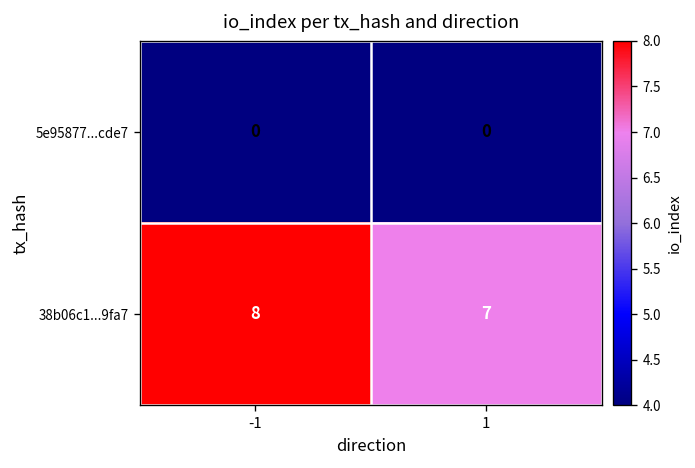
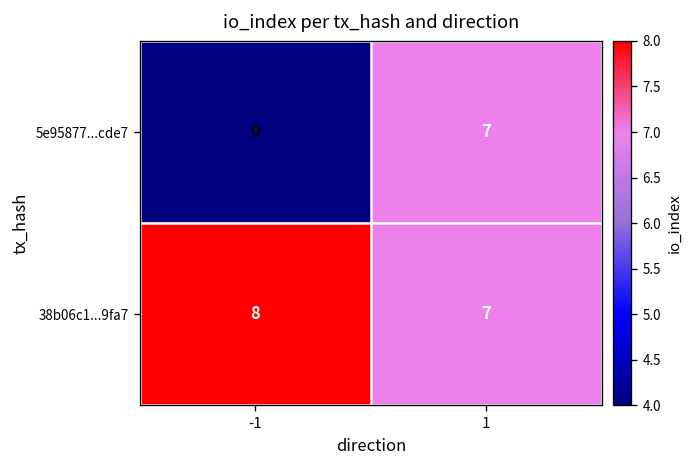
5e95877...cde7, 1: 0 -> 7
